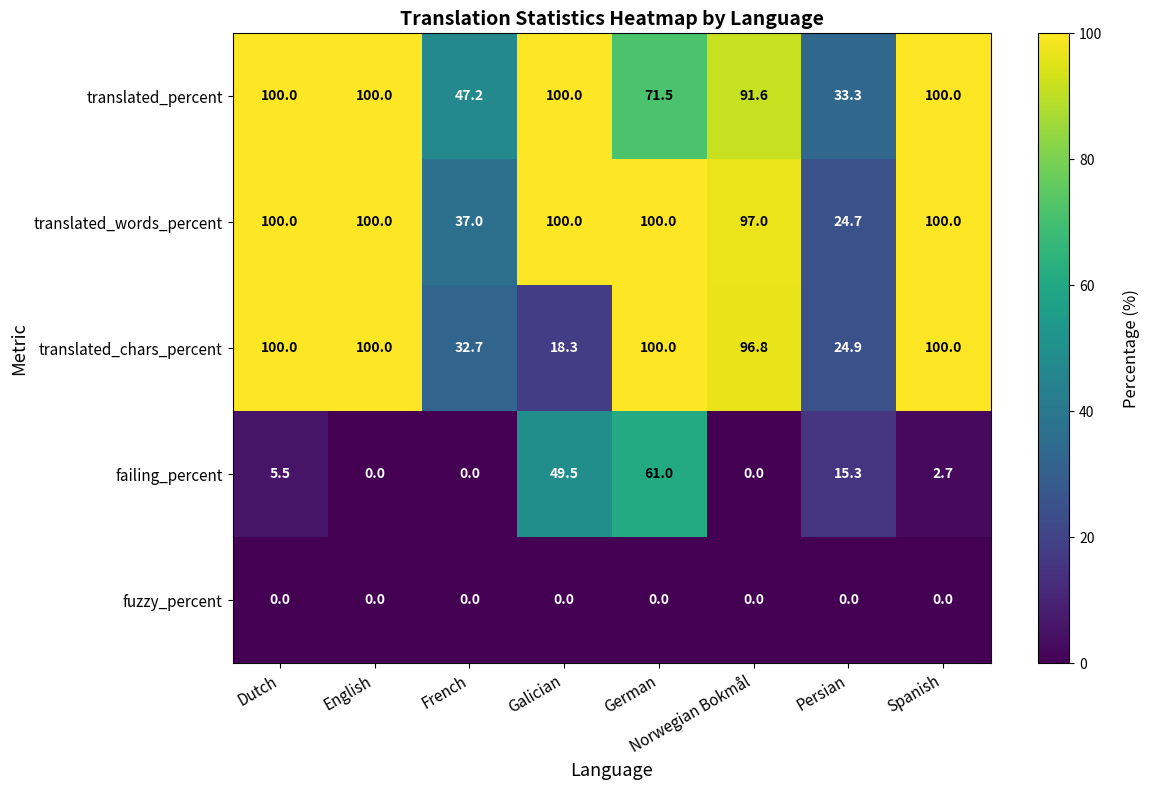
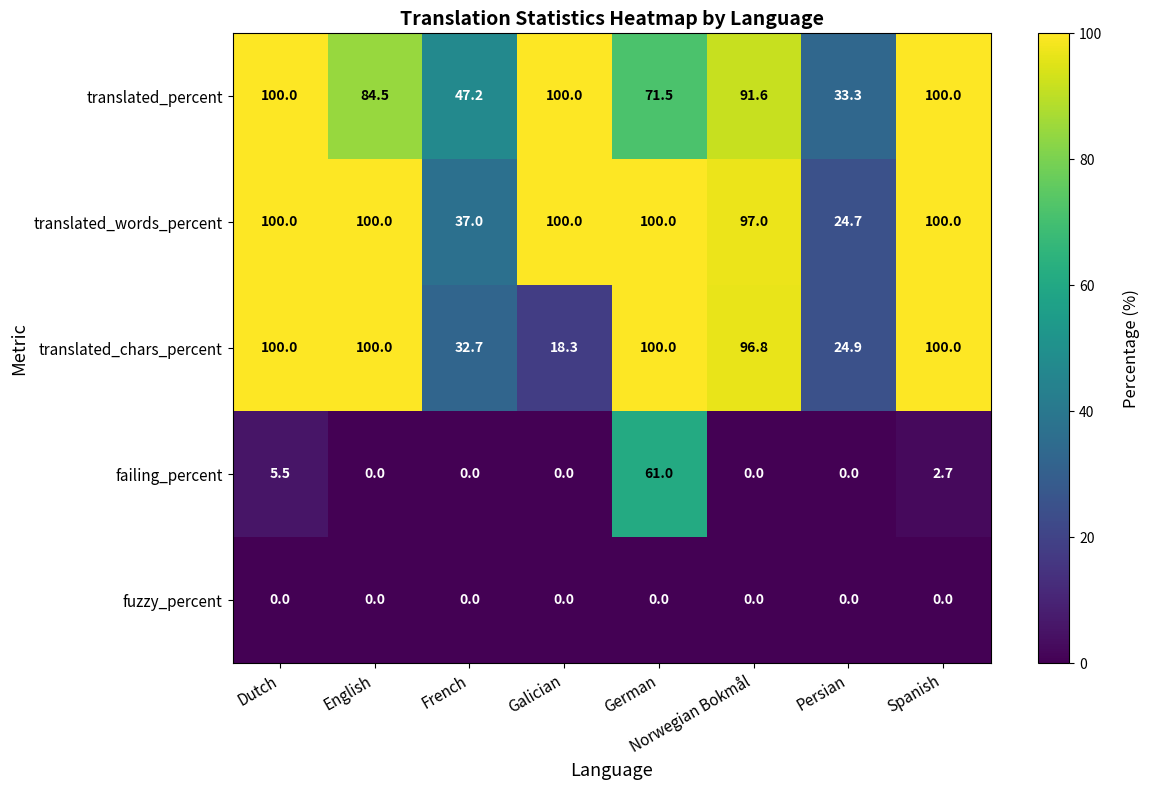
translated_percent, English: 100.0 -> 84.5
failing_percent, Galician: 49.5 -> 0.0
failing_percent, Persian: 15.3 -> 0.0
